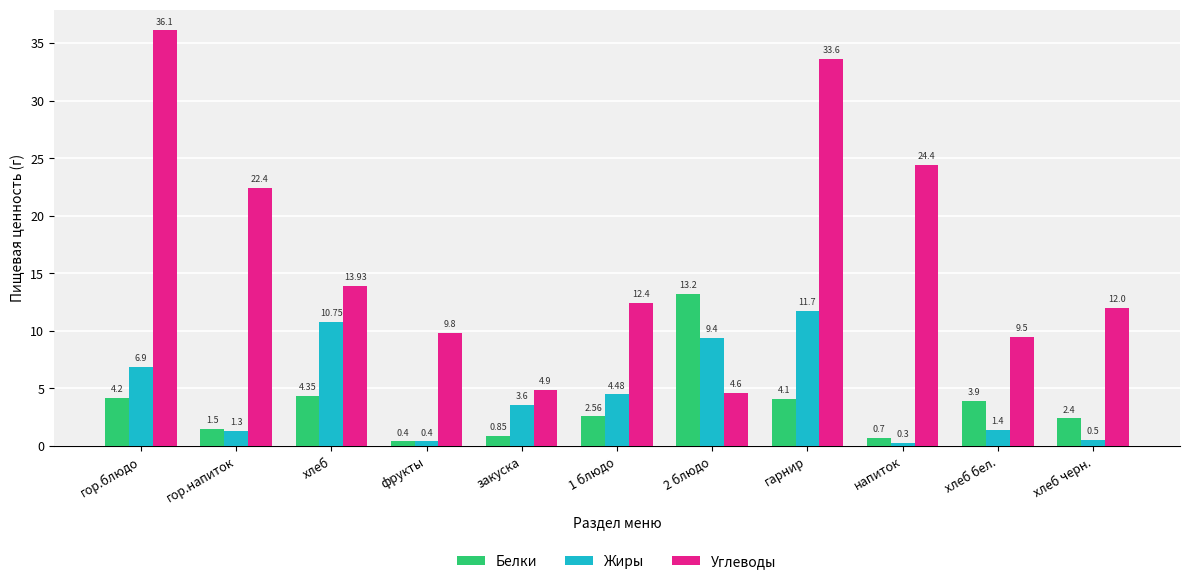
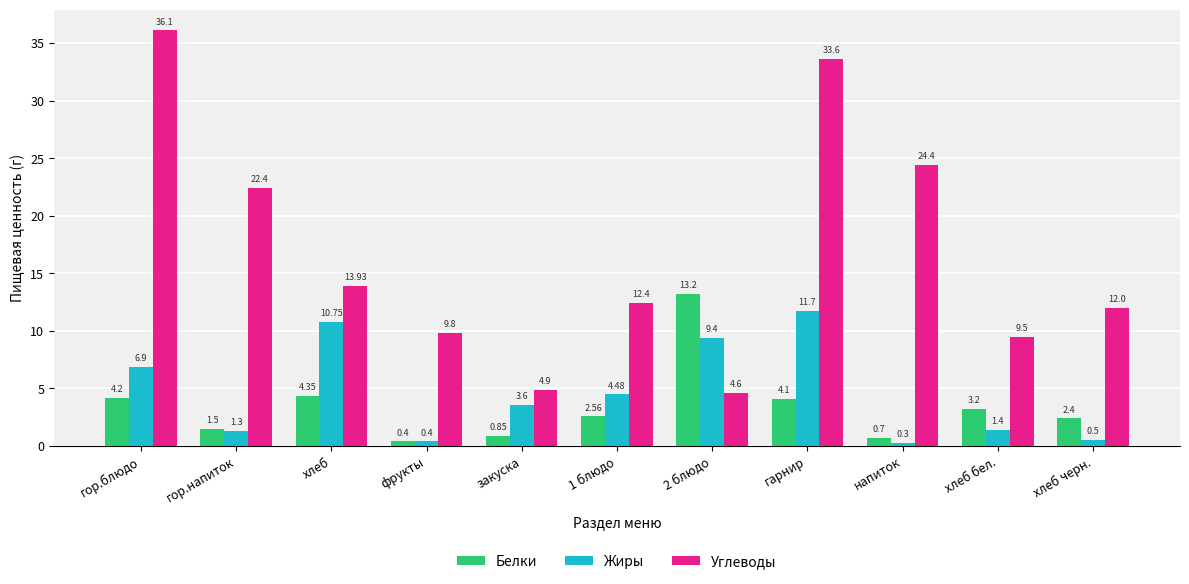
Белки, хлеб бел.: 3.9 -> 3.2
